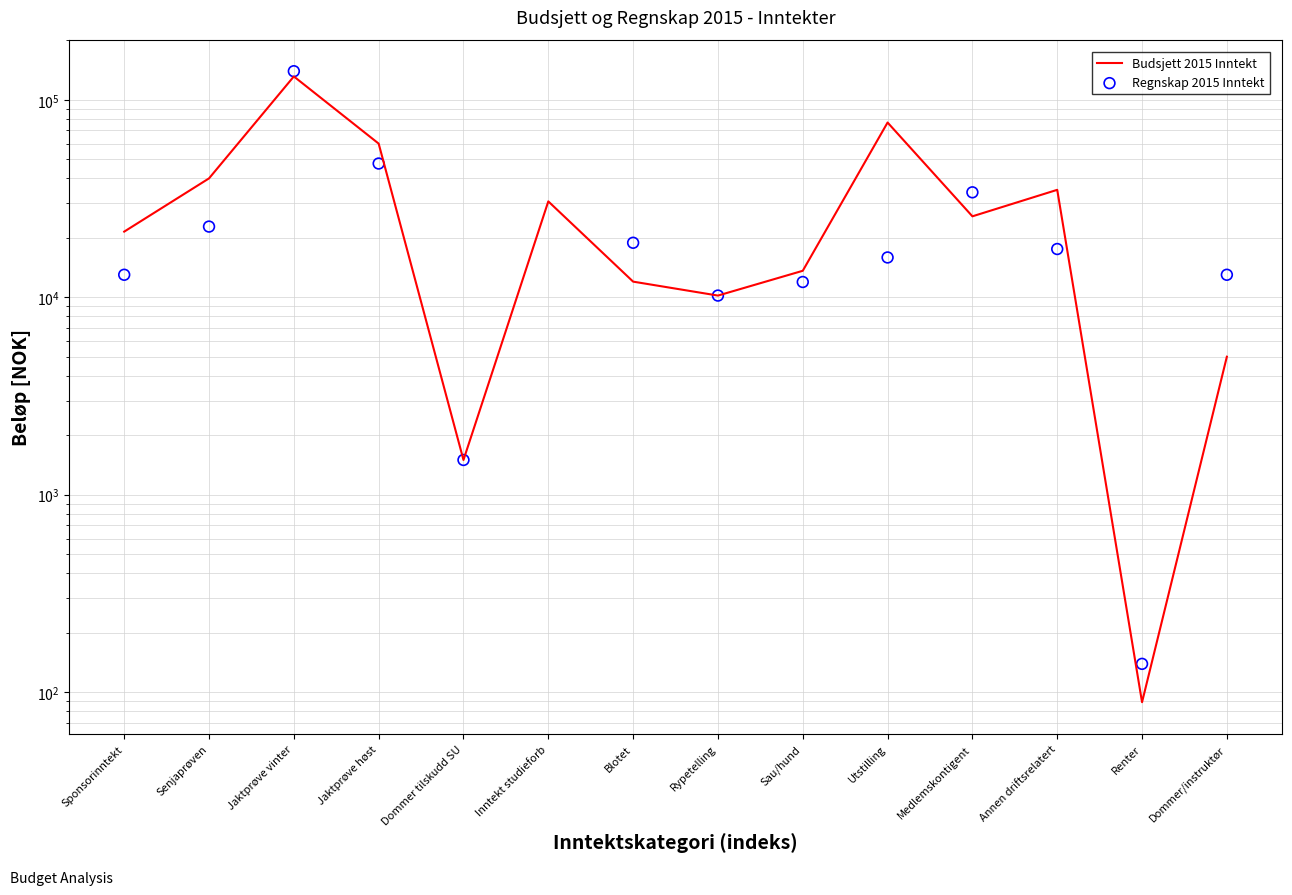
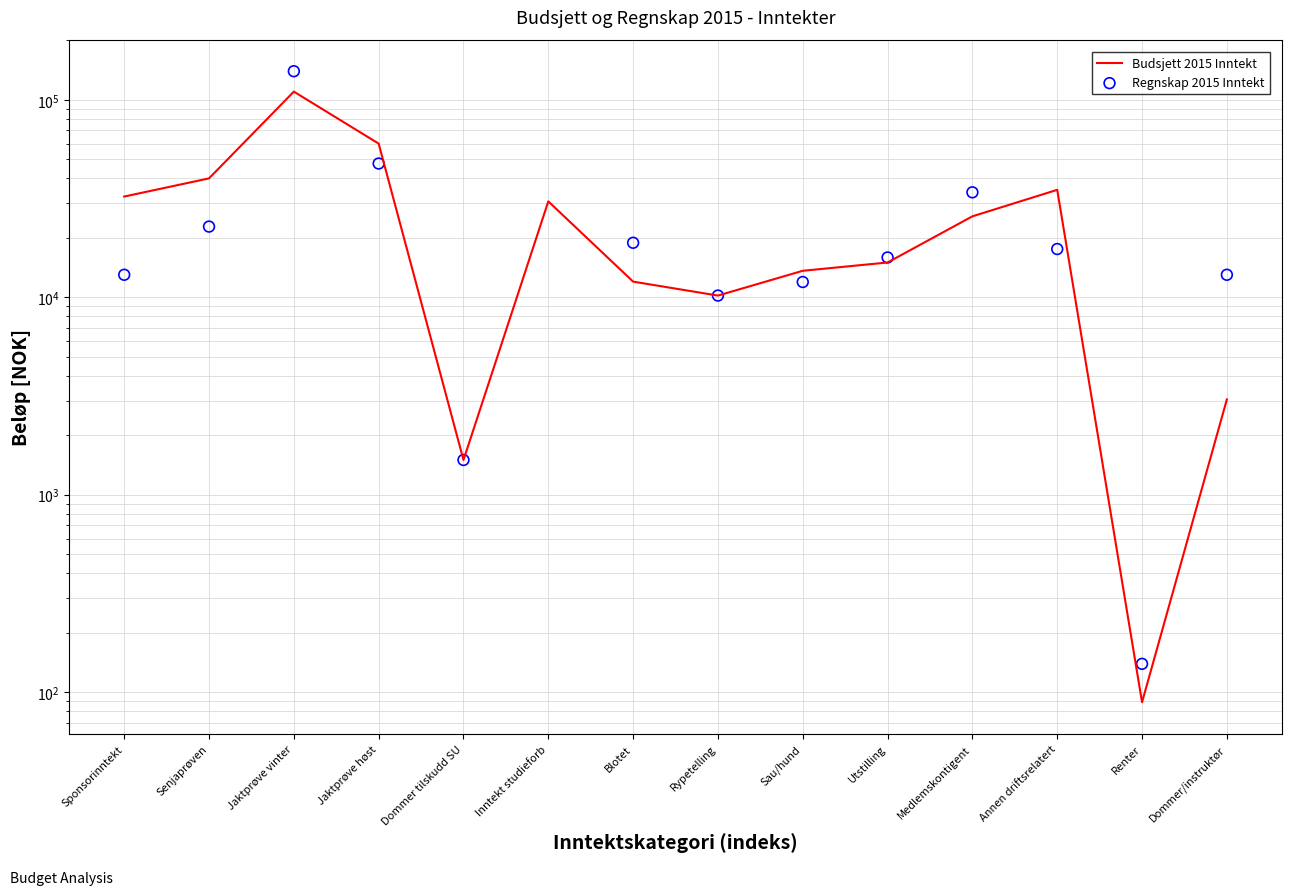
Budsjett 2015 Inntekt, Sponsorinntekt: 22000 -> 32000
Budsjett 2015 Inntekt, Jaktprøve vinter: 130000 -> 110000
Budsjett 2015 Inntekt, Utstilling: 77000 -> 15000
Budsjett 2015 Inntekt, Dommer/instruktør: 5000 -> 3000
